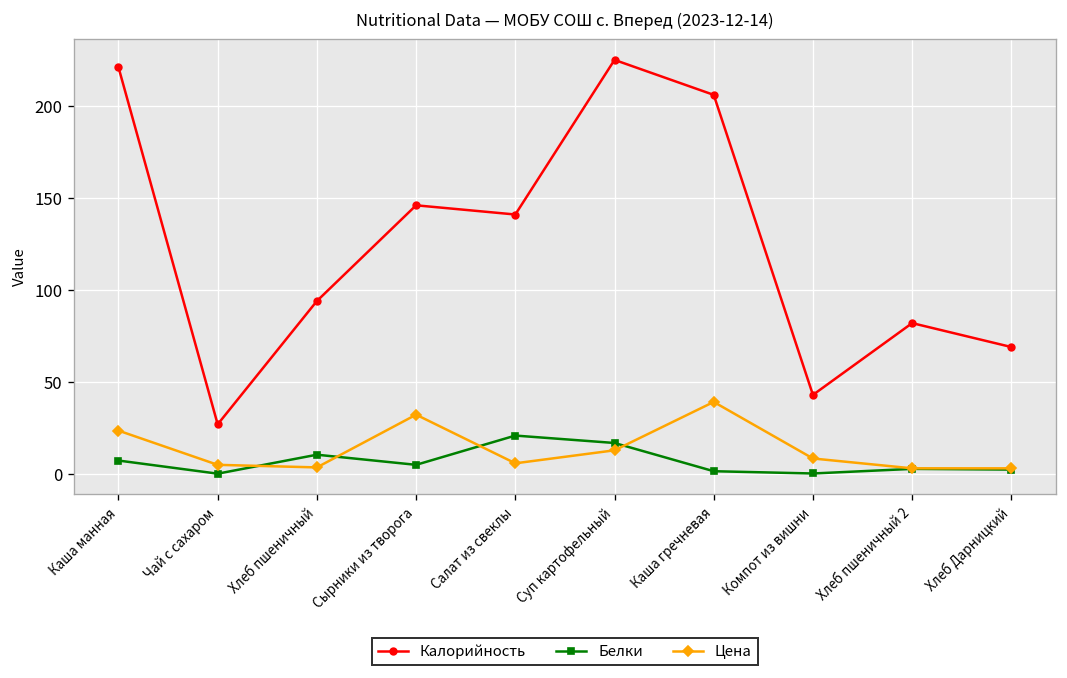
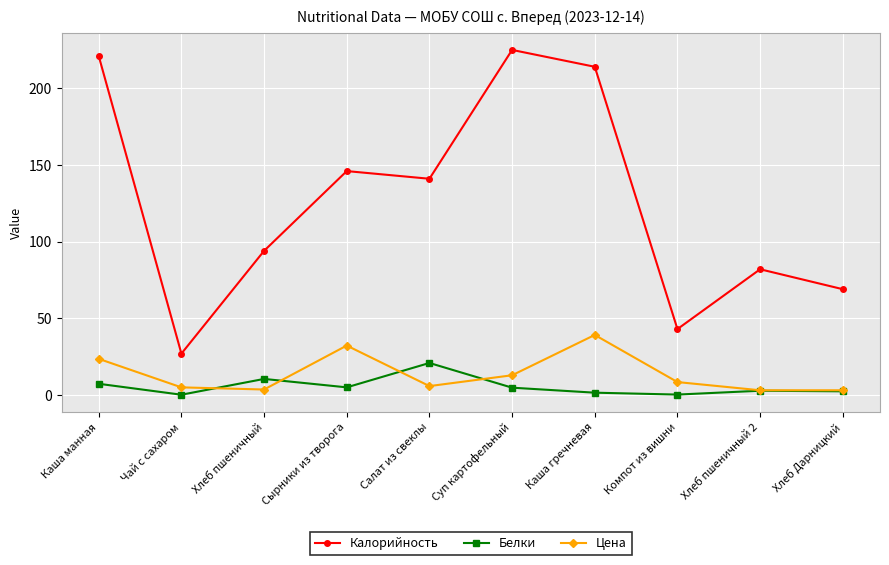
Белки, Суп картофельный: 17 -> 5
Калорийность, Каша гречневая: 206 -> 214
